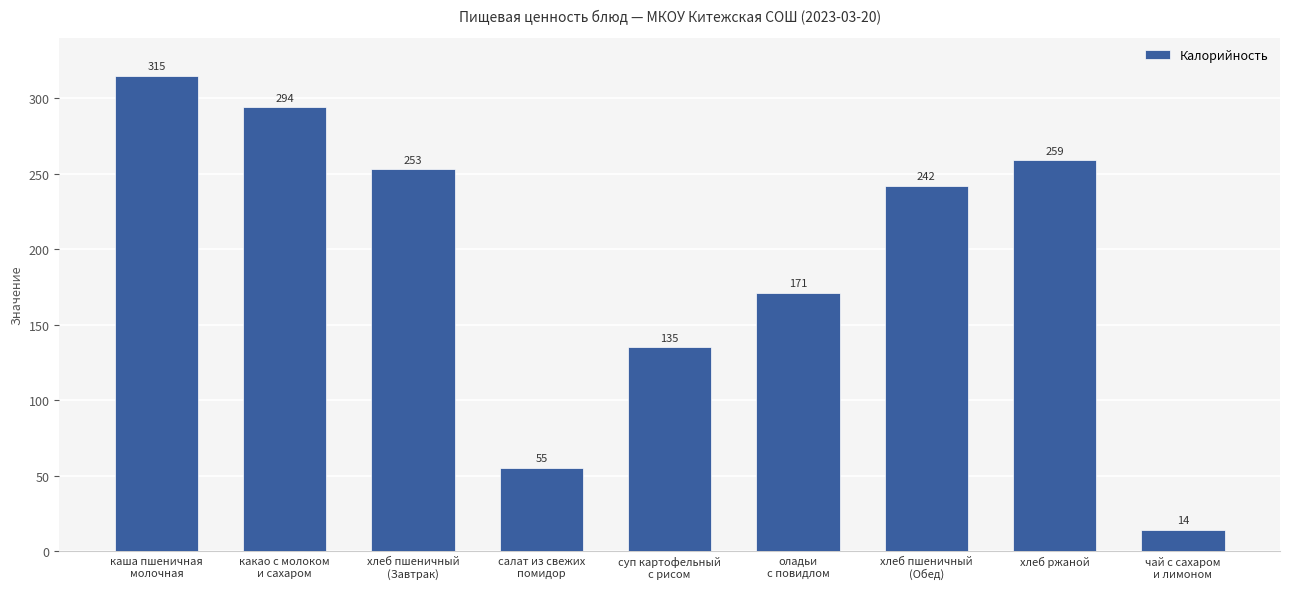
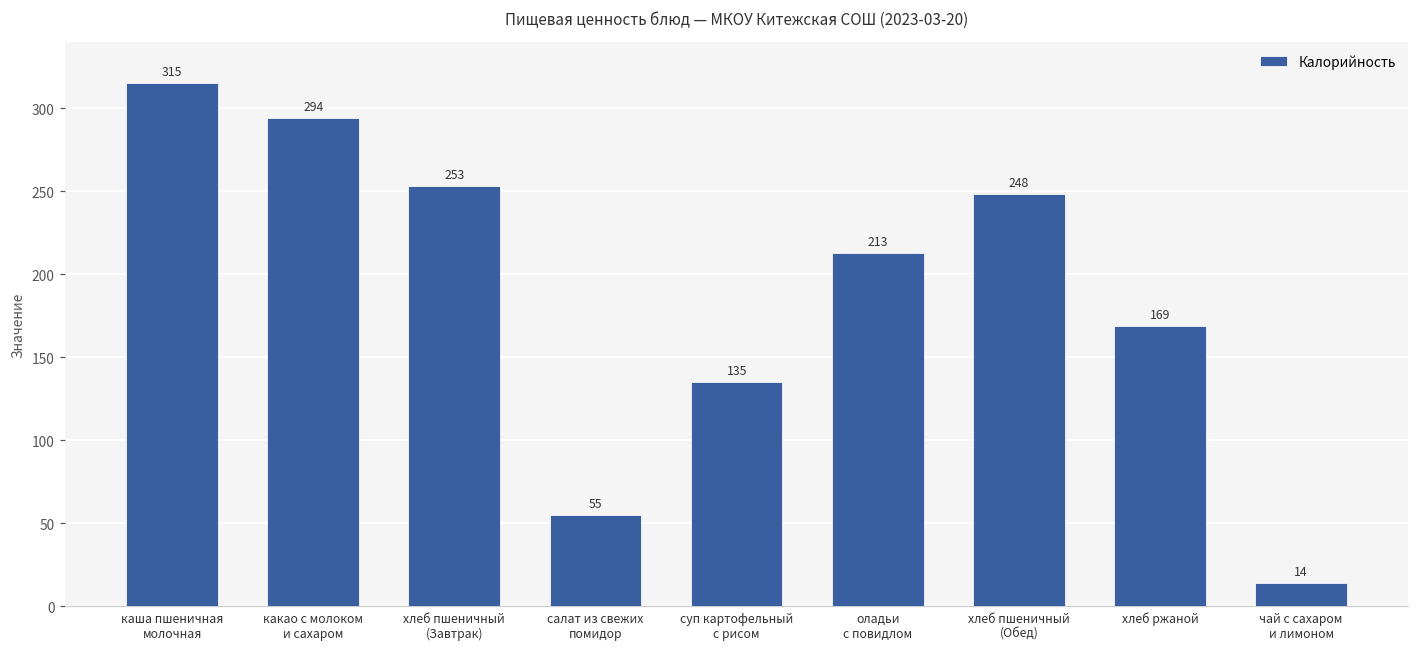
оладьи с повидлом: 171 -> 213
хлеб пшеничный (Обед): 242 -> 248
хлеб ржаной: 259 -> 169
